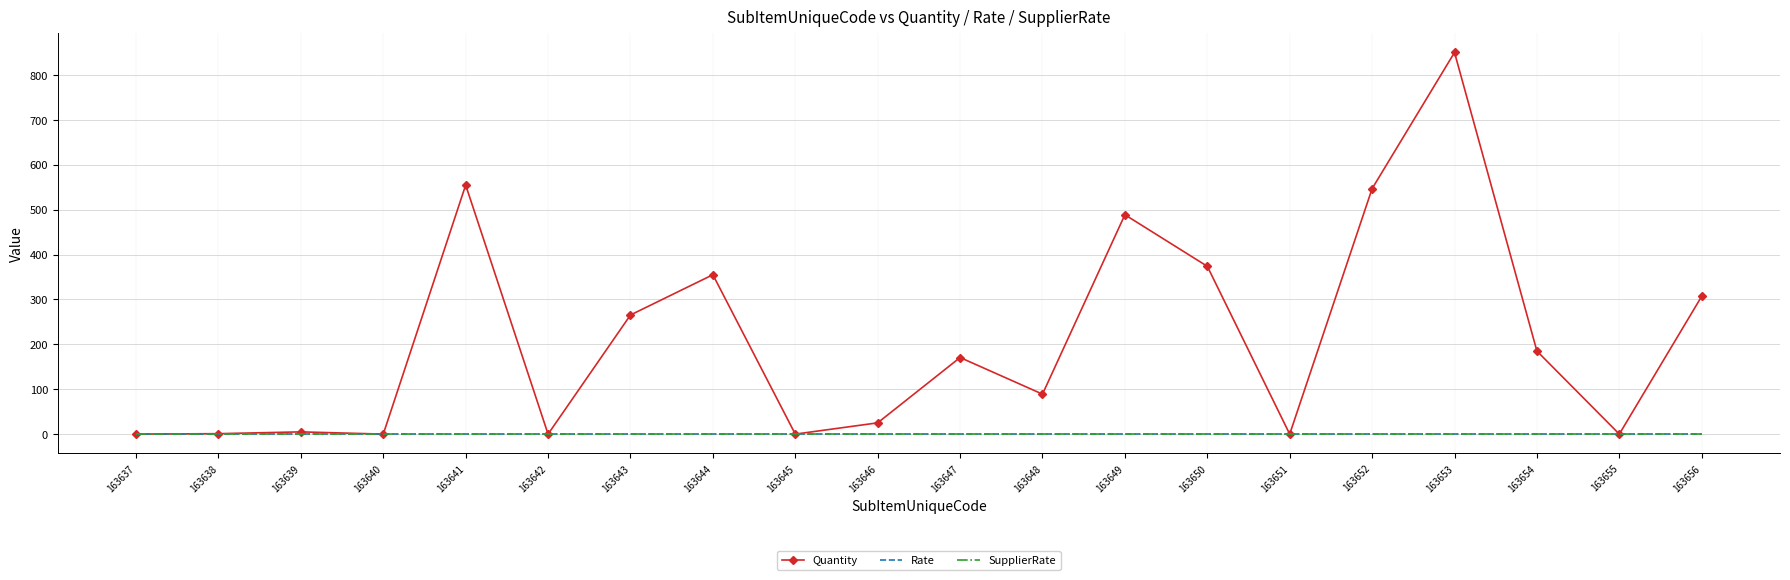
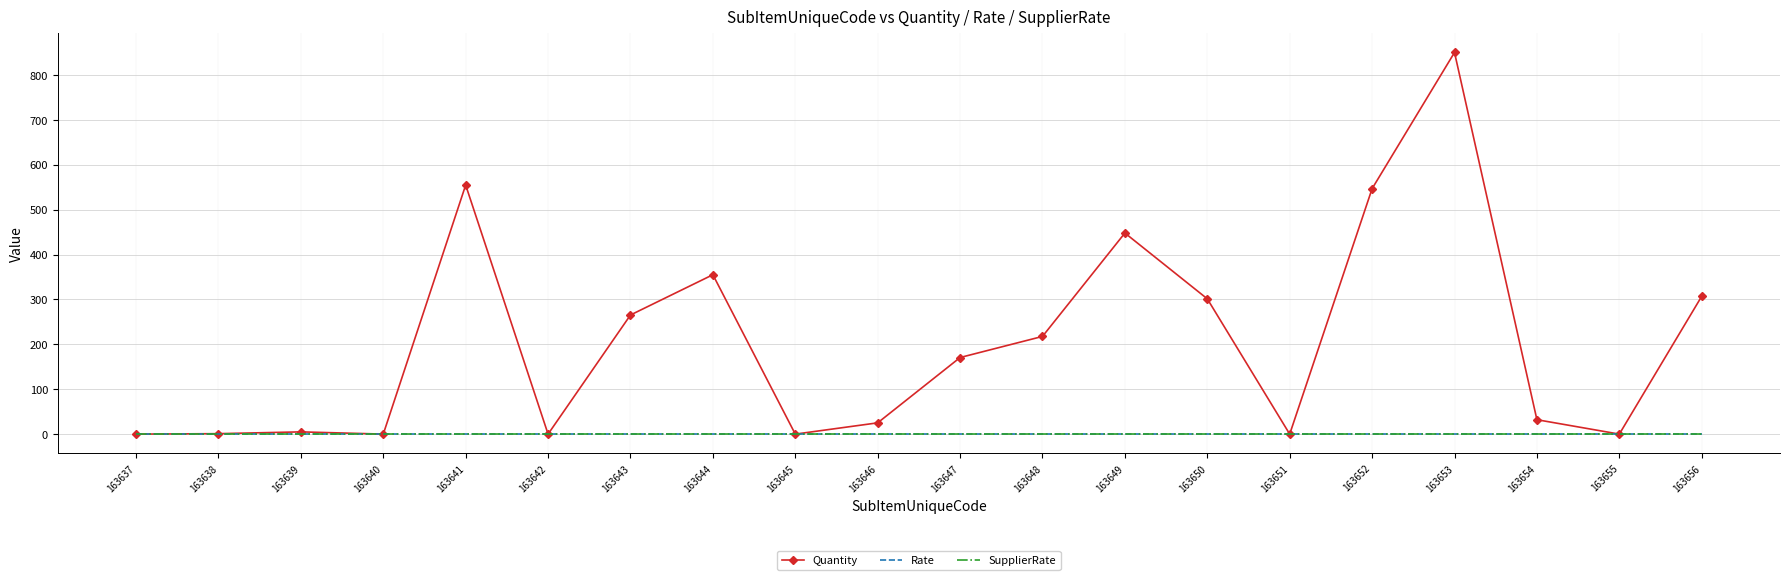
Quantity, 163648: 90 -> 220
Quantity, 163649: 490 -> 450
Quantity, 163650: 370 -> 300
Quantity, 163654: 190 -> 30
